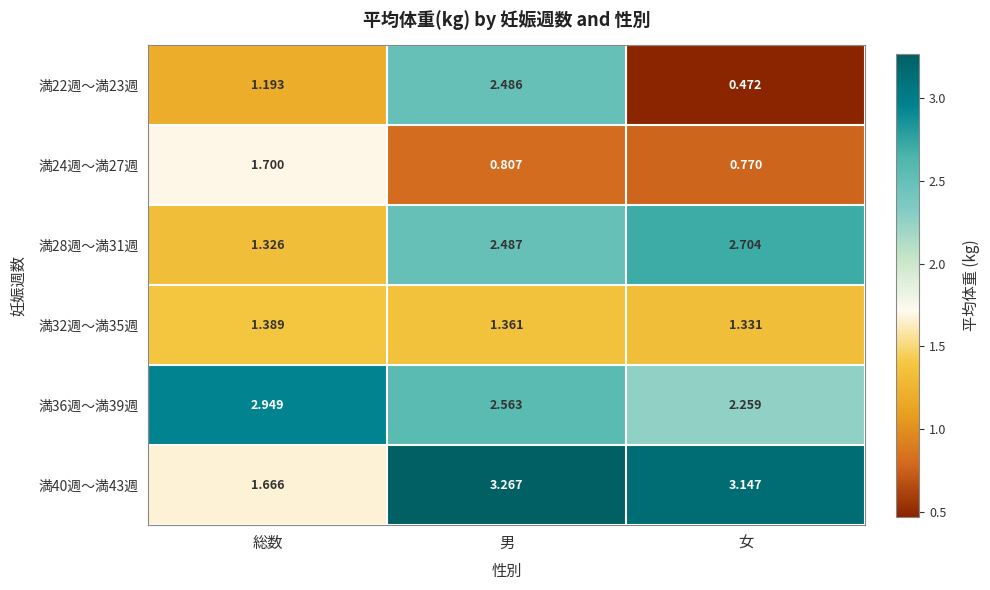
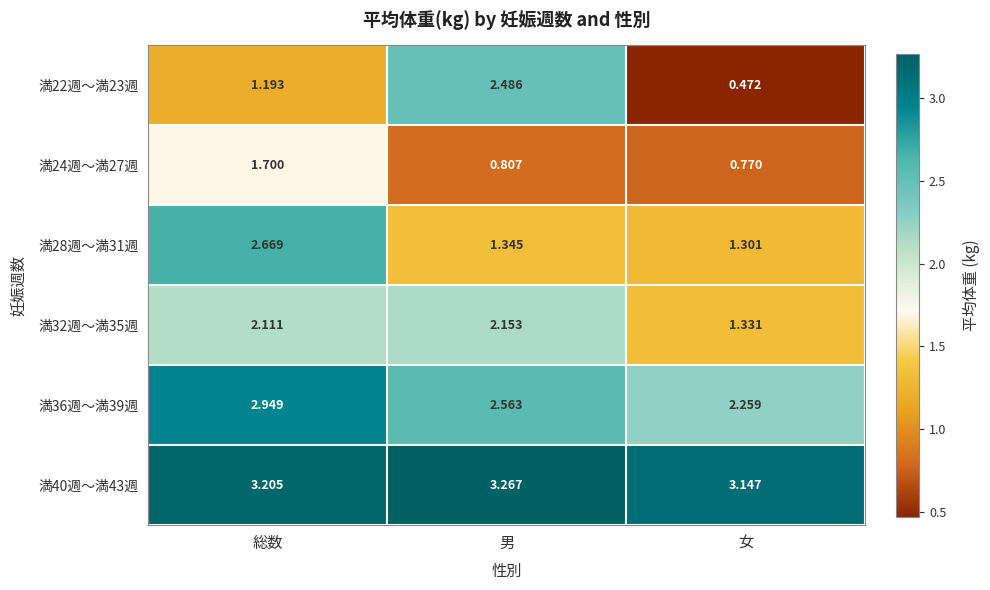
満28週～満31週, 総数: 1.326 -> 2.669
満28週～満31週, 男: 2.487 -> 1.345
満28週～満31週, 女: 2.704 -> 1.301
満32週～満35週, 総数: 1.389 -> 2.111
満32週～満35週, 男: 1.361 -> 2.153
満40週～満43週, 総数: 1.666 -> 3.205
